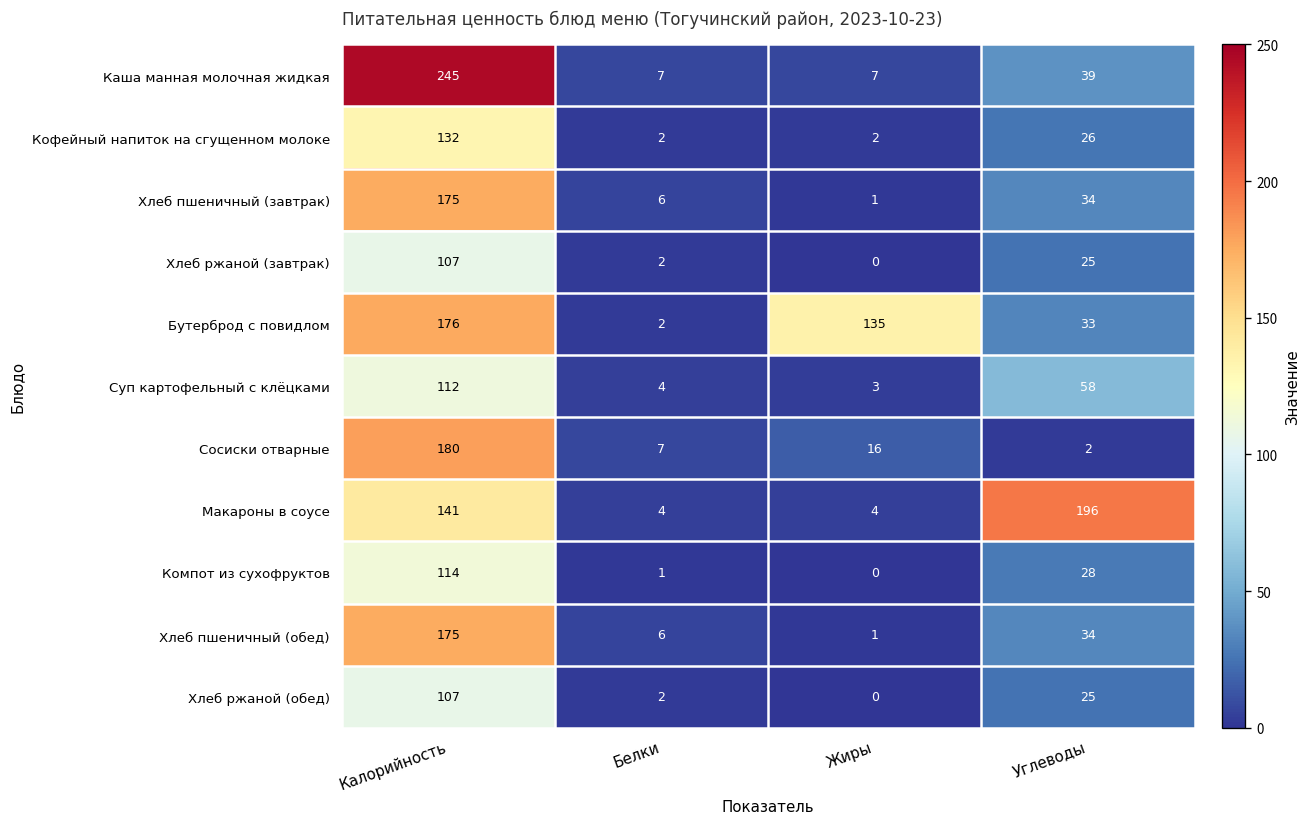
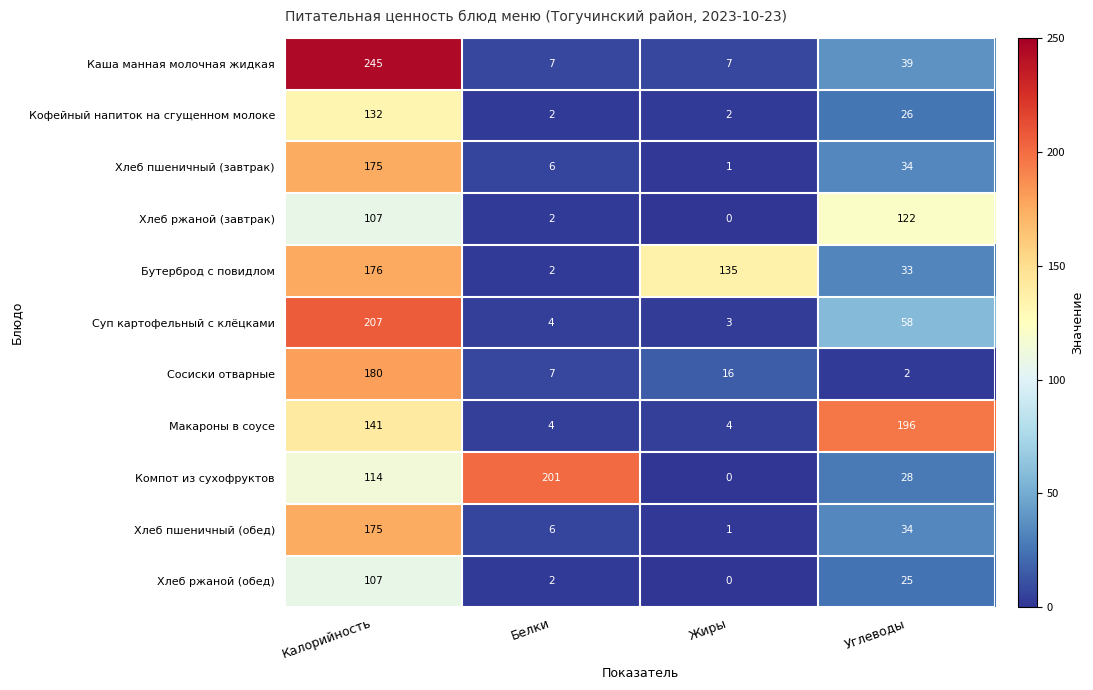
Хлеб ржаной (завтрак), Углеводы: 25 -> 122
Суп картофельный с клёцками, Калорийность: 112 -> 207
Компот из сухофруктов, Белки: 1 -> 201
